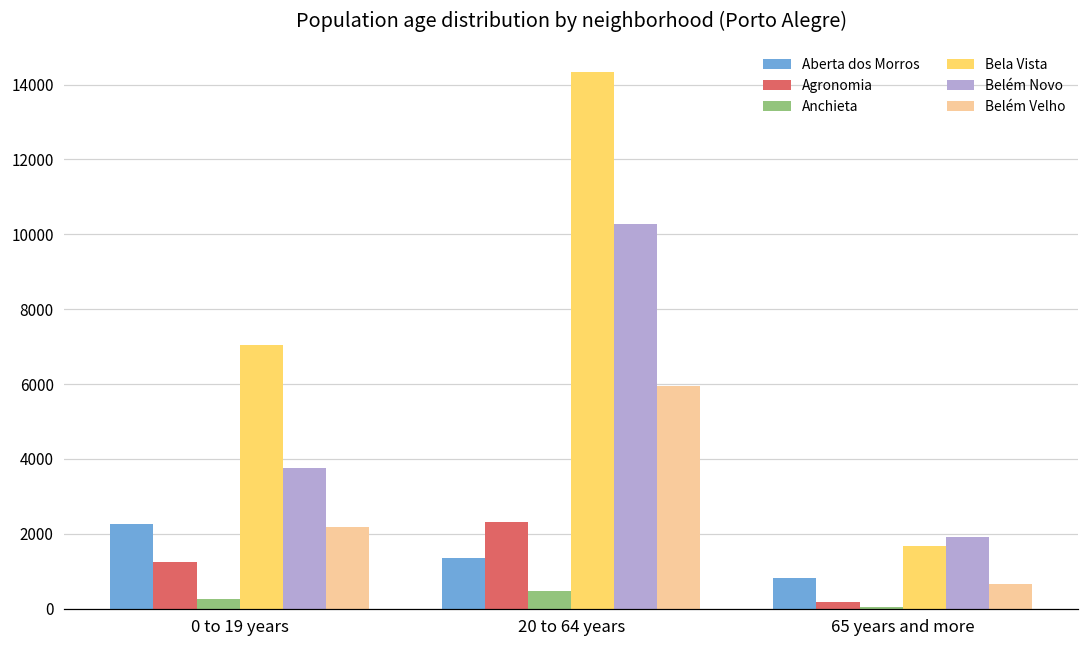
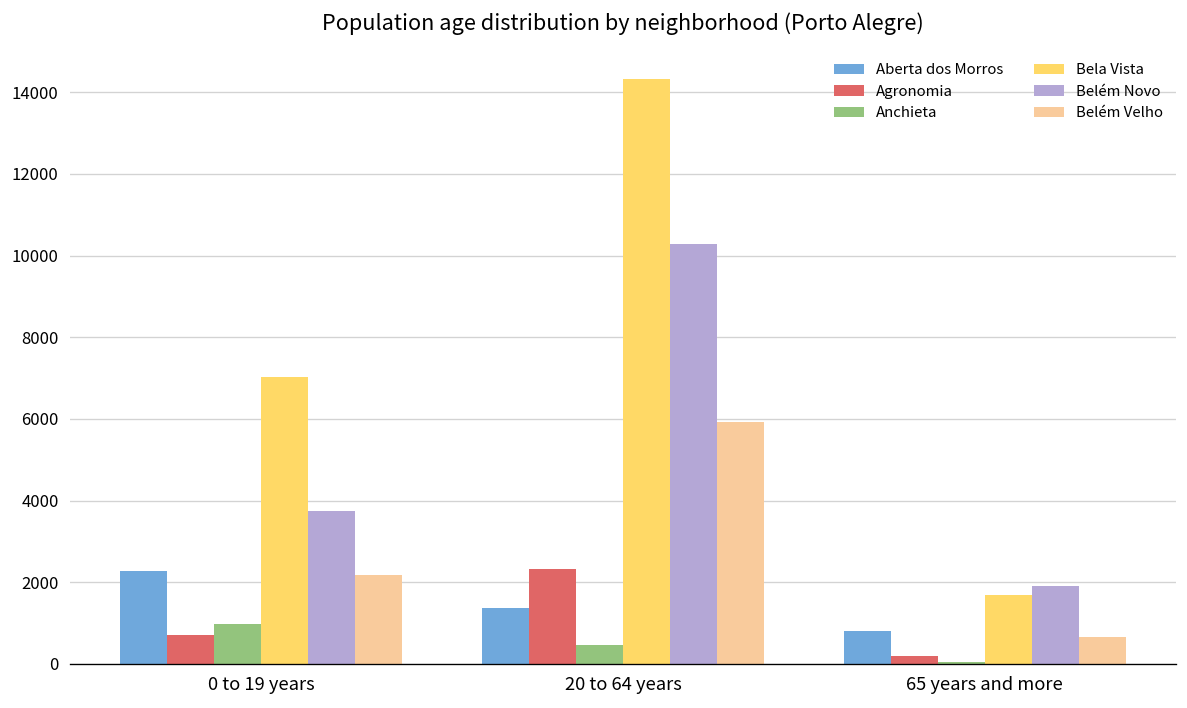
Agronomia, 0 to 19 years: 1200 -> 700
Anchieta, 0 to 19 years: 200 -> 1000
